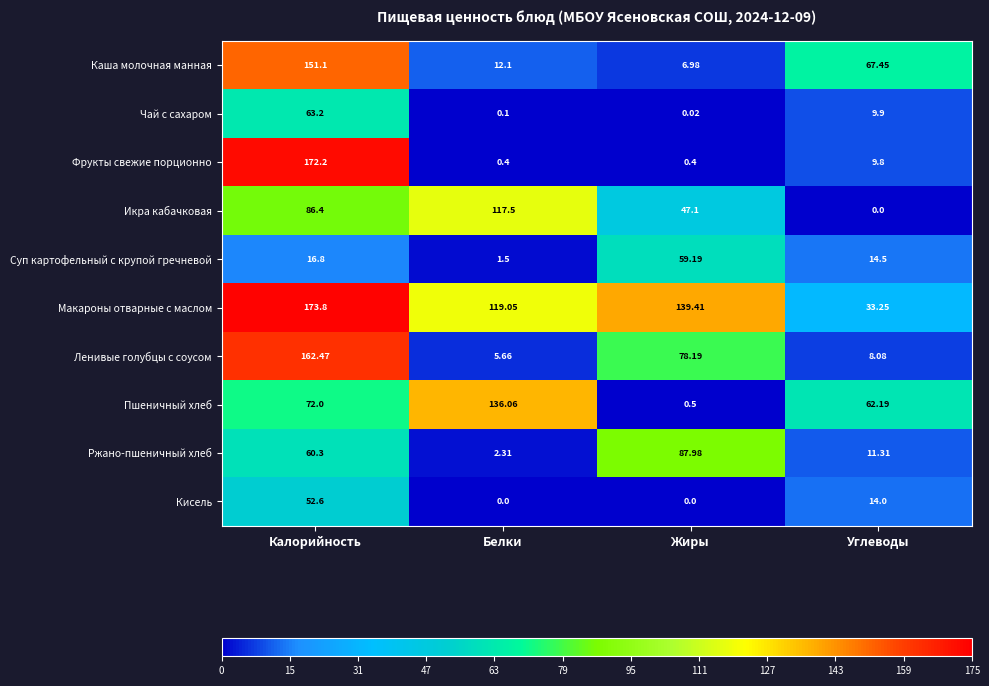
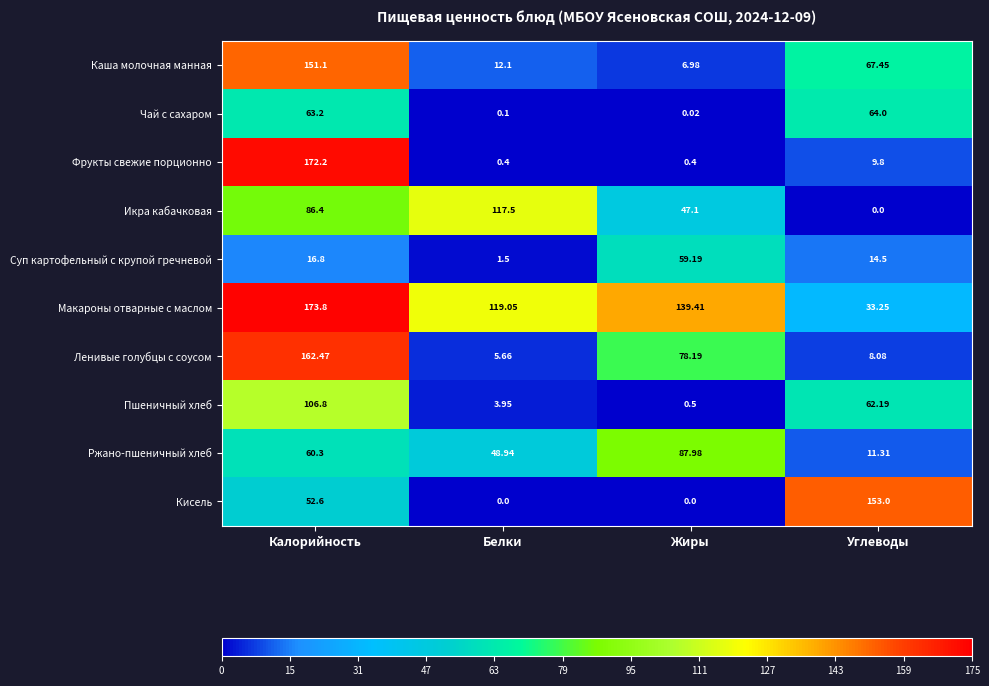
Чай с сахаром, Углеводы: 9.9 -> 64.0
Пшеничный хлеб, Калорийность: 72.0 -> 106.8
Пшеничный хлеб, Белки: 136.06 -> 3.95
Ржано-пшеничный хлеб, Белки: 2.31 -> 48.94
Кисель, Углеводы: 14.0 -> 153.0
